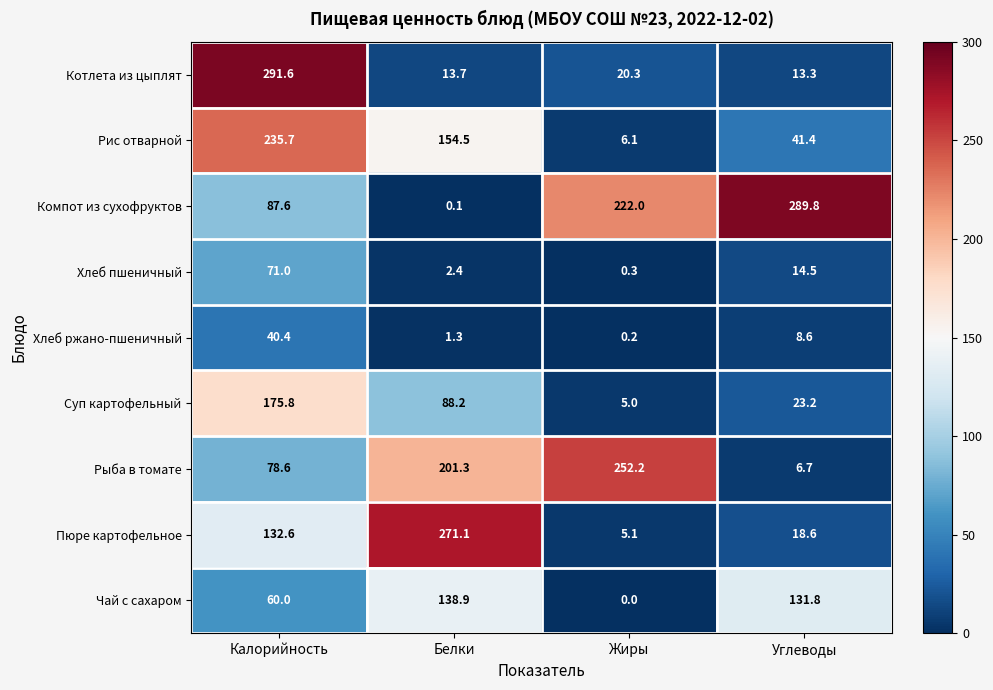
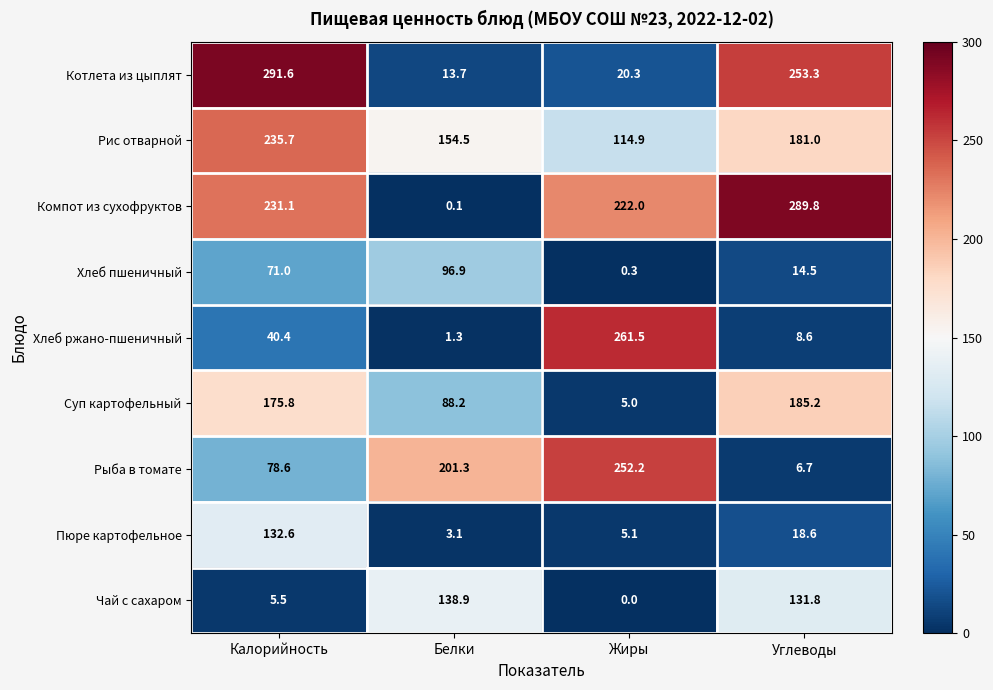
Котлета из цыплят, Углеводы: 13.3 -> 253.3
Рис отварной, Жиры: 6.1 -> 114.9
Рис отварной, Углеводы: 41.4 -> 181.0
Компот из сухофруктов, Калорийность: 87.6 -> 231.1
Хлеб пшеничный, Белки: 2.4 -> 96.9
Хлеб ржано-пшеничный, Жиры: 0.2 -> 261.5
Суп картофельный, Углеводы: 23.2 -> 185.2
Пюре картофельное, Белки: 271.1 -> 3.1
Чай с сахаром, Калорийность: 60.0 -> 5.5
